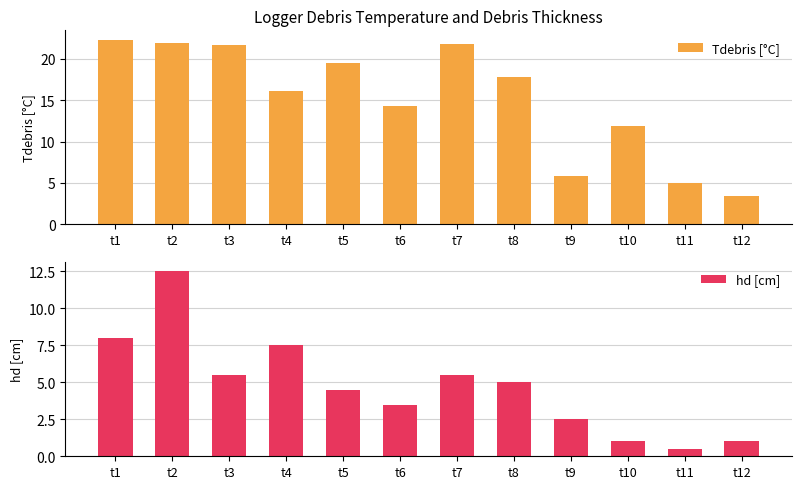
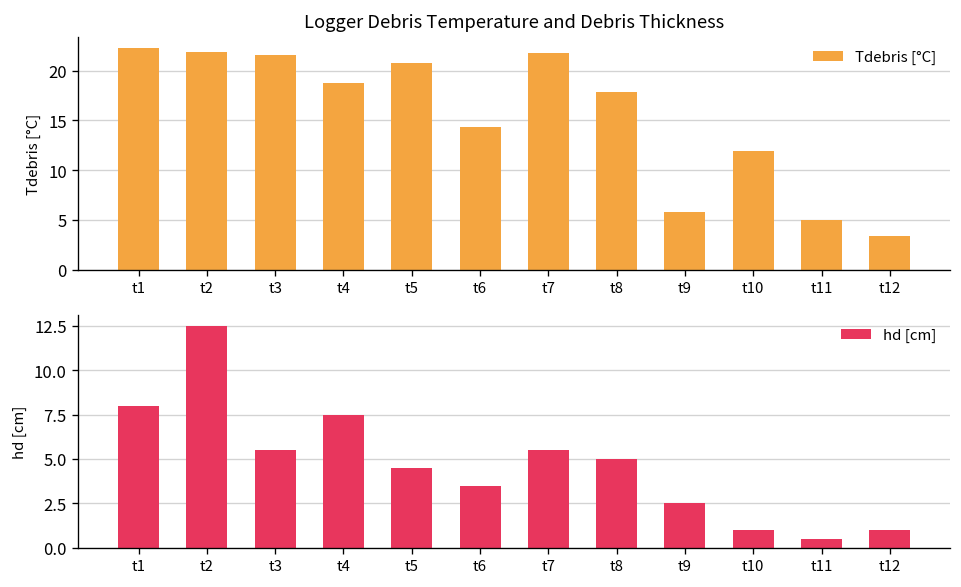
Logger Debris Temperature and Debris Thickness, t4: 16 -> 19
Logger Debris Temperature and Debris Thickness, t5: 20 -> 21
